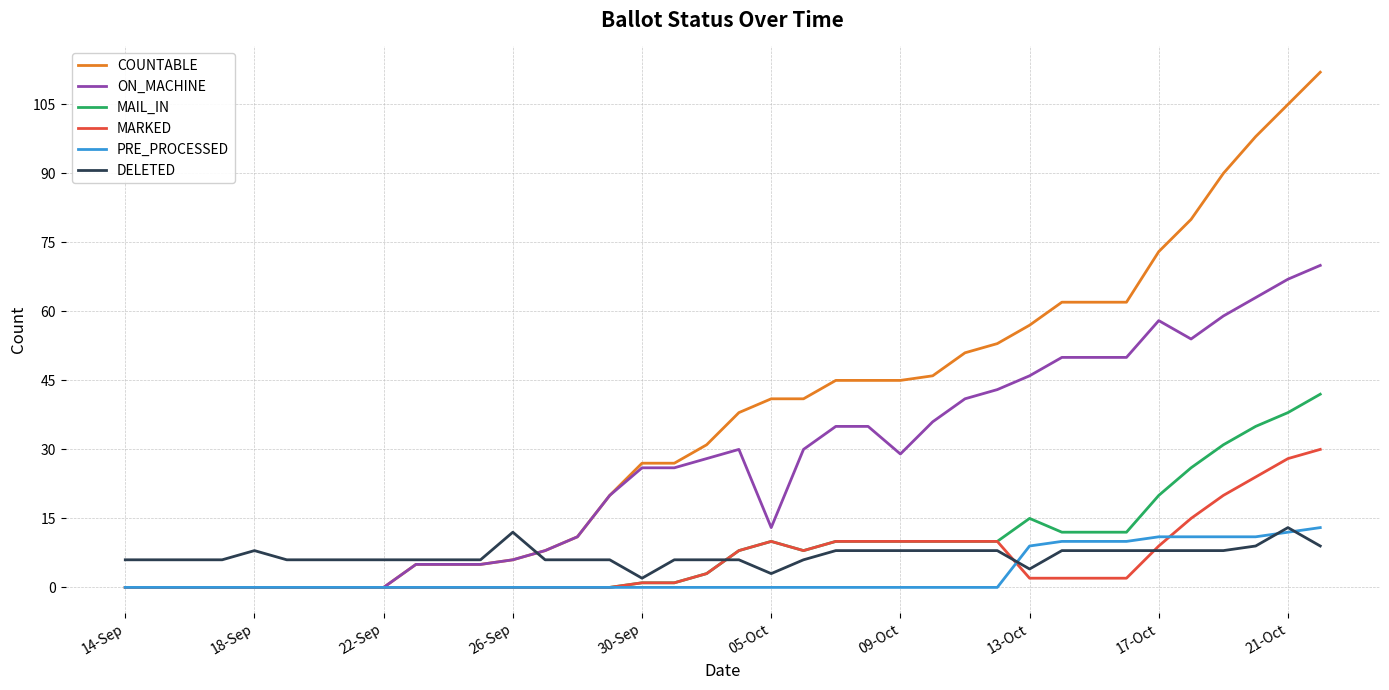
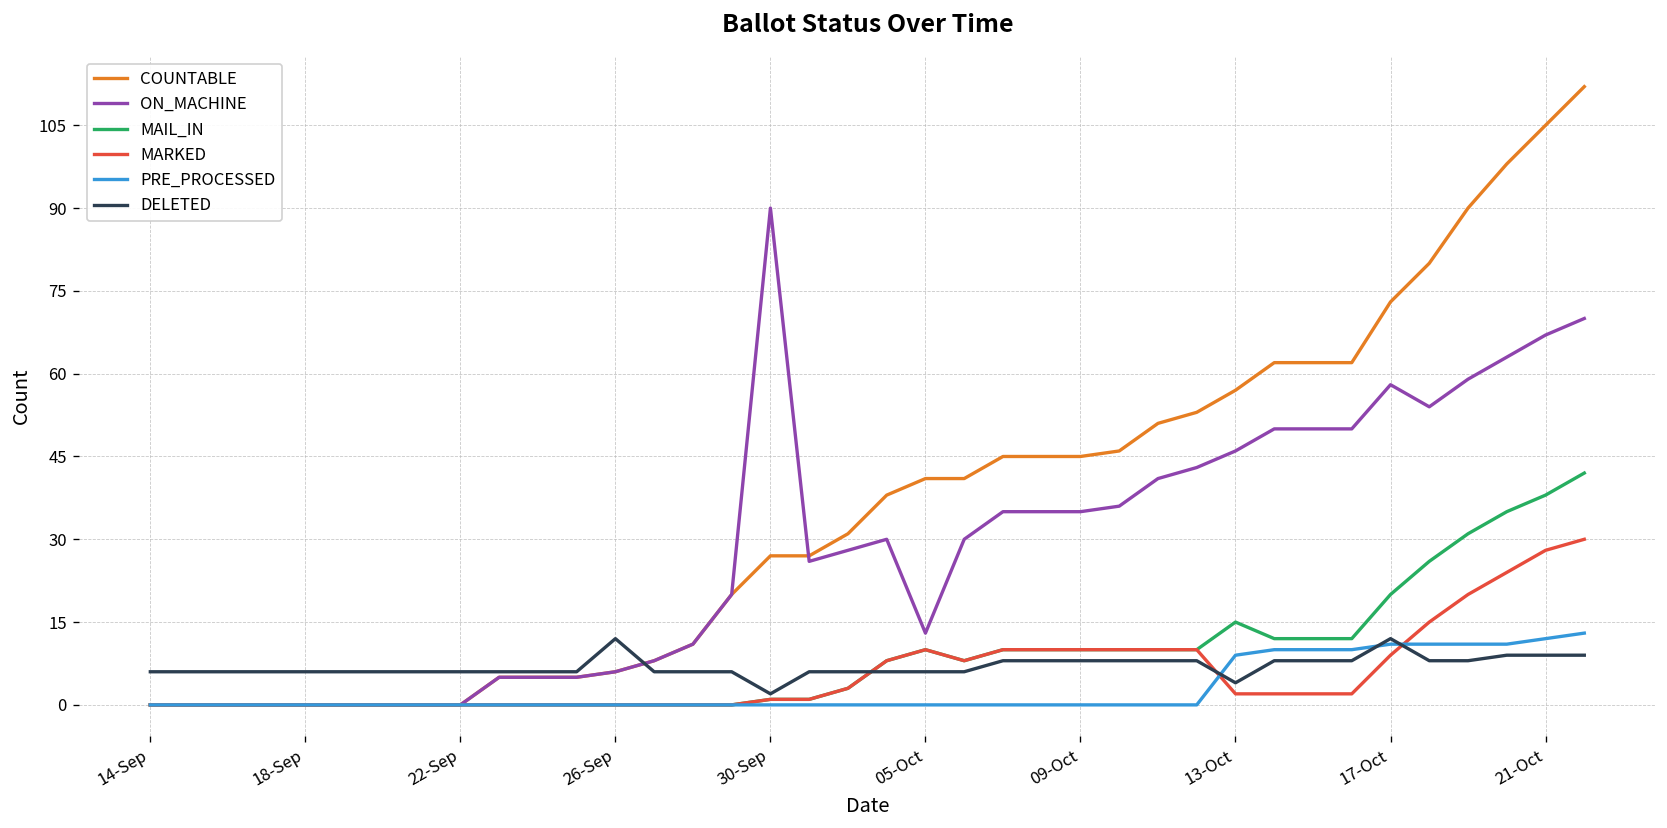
DELETED, 18-Sep: 8 -> 6
ON_MACHINE, 30-Sep: 26 -> 90
DELETED, 05-Oct: 3 -> 6
ON_MACHINE, 09-Oct: 29 -> 35
DELETED, 17-Oct: 8 -> 12
DELETED, 21-Oct: 13 -> 9
